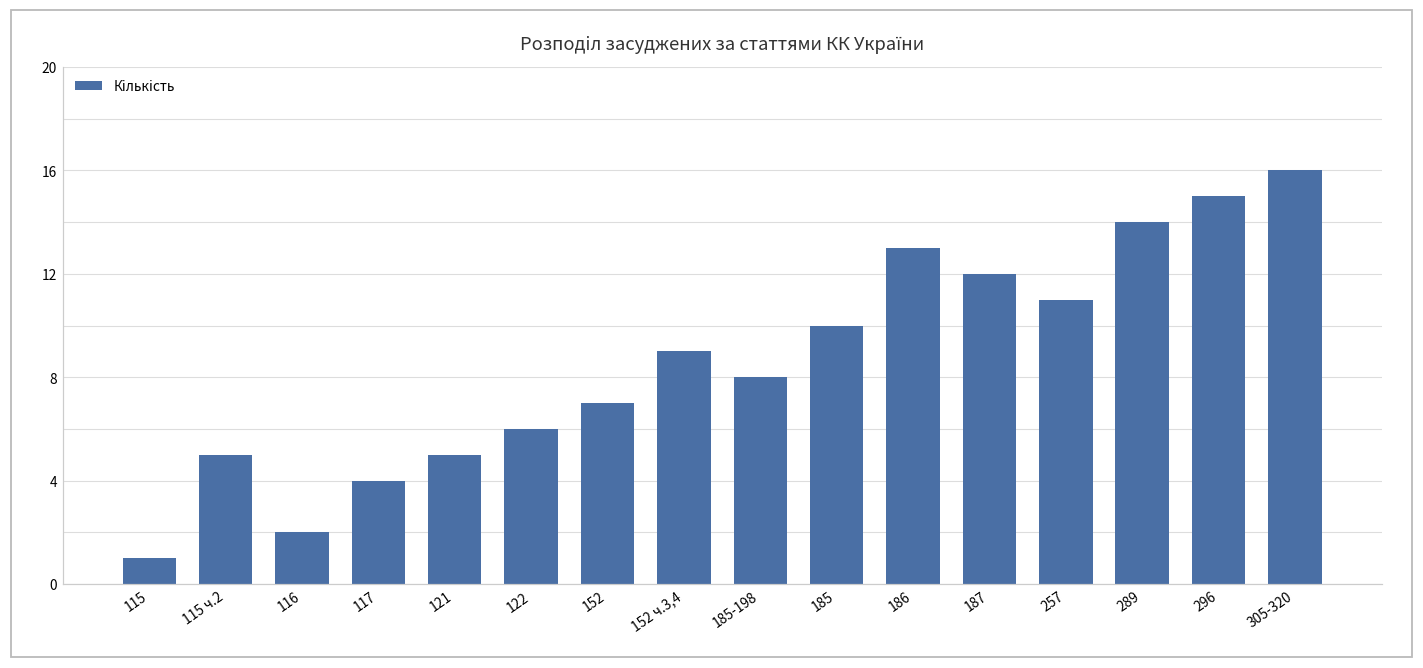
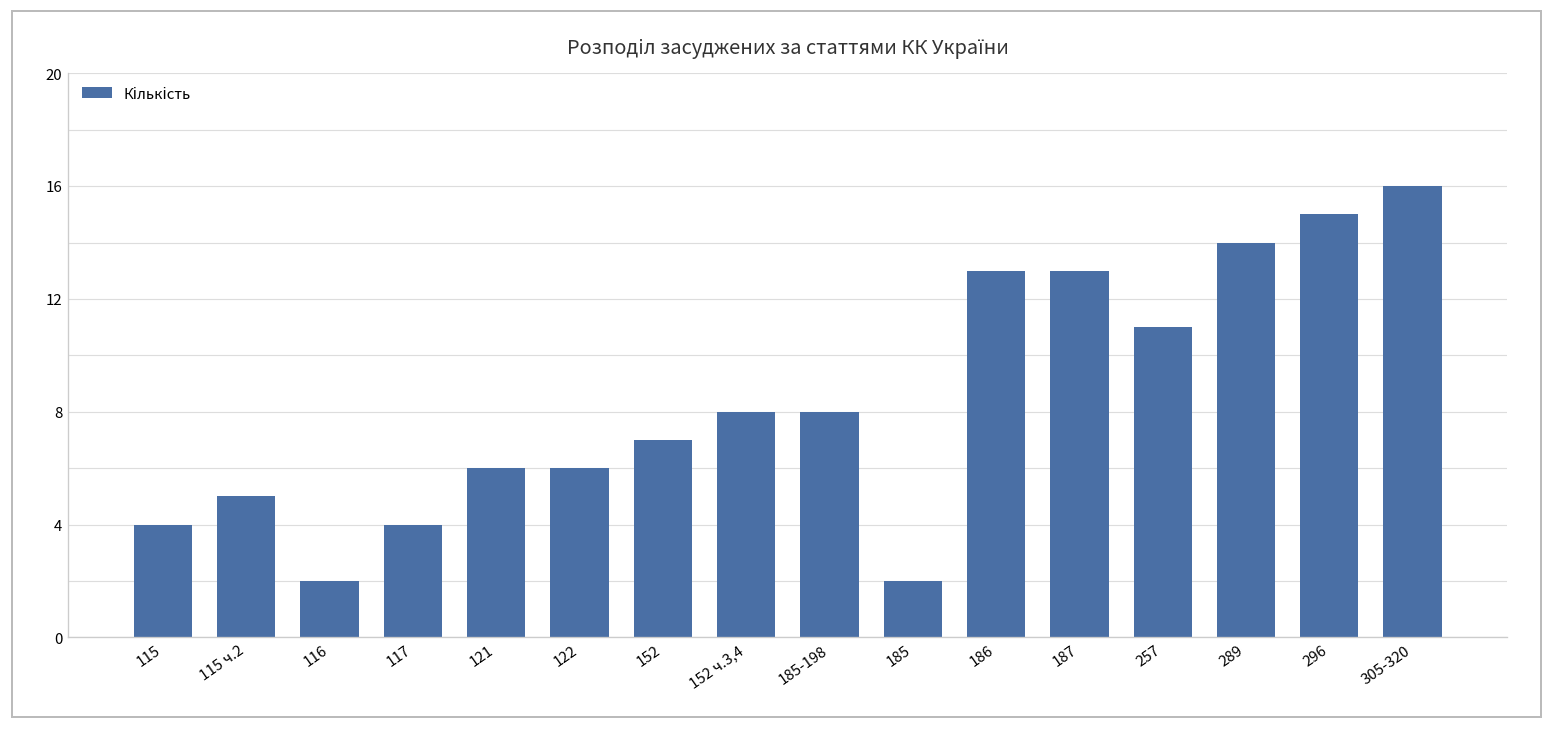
115: 1 -> 4
121: 5 -> 6
152 ч.3,4: 9 -> 8
185: 10 -> 2
187: 12 -> 13
